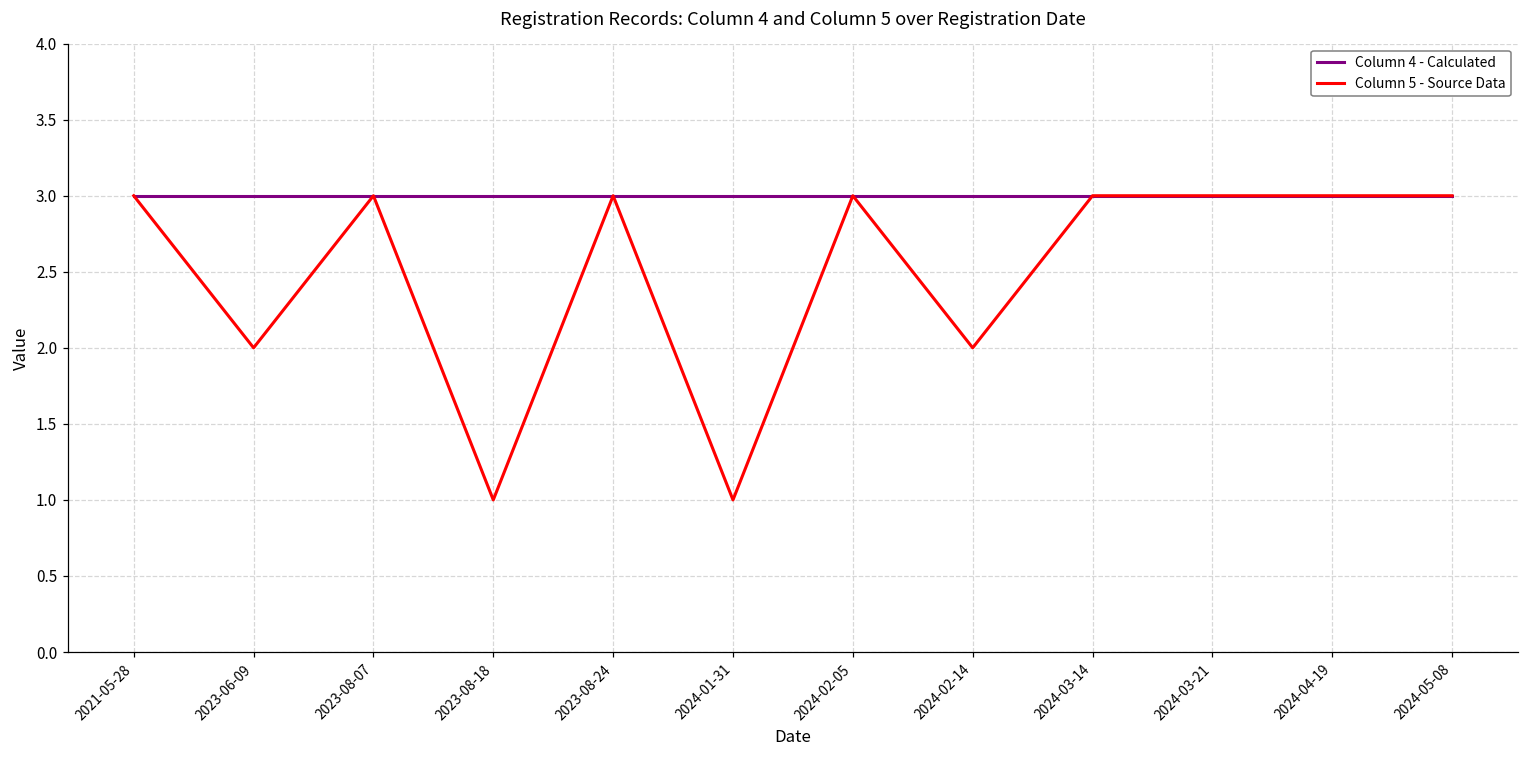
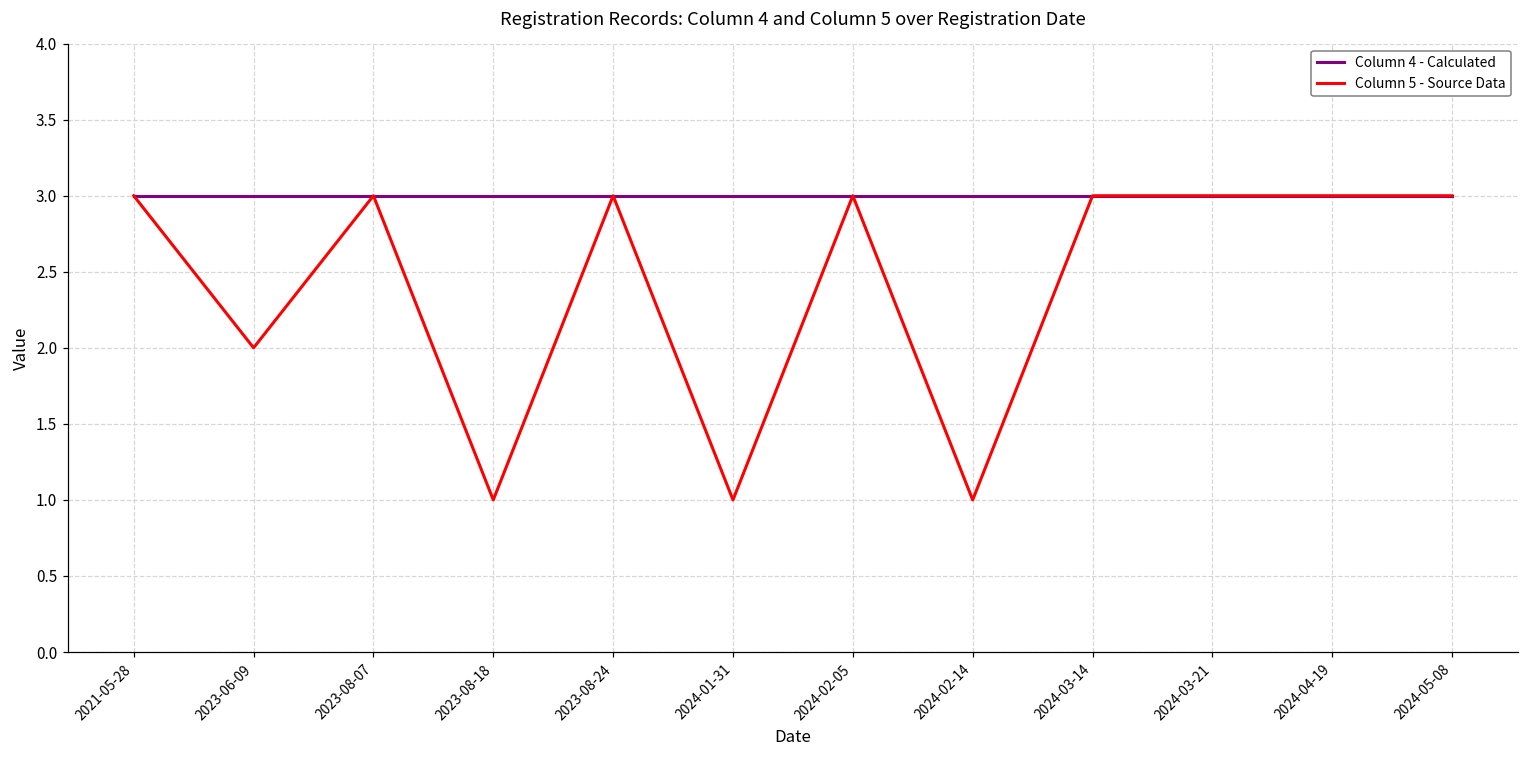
Column 5 - Source Data, 2024-02-14: 2 -> 1
